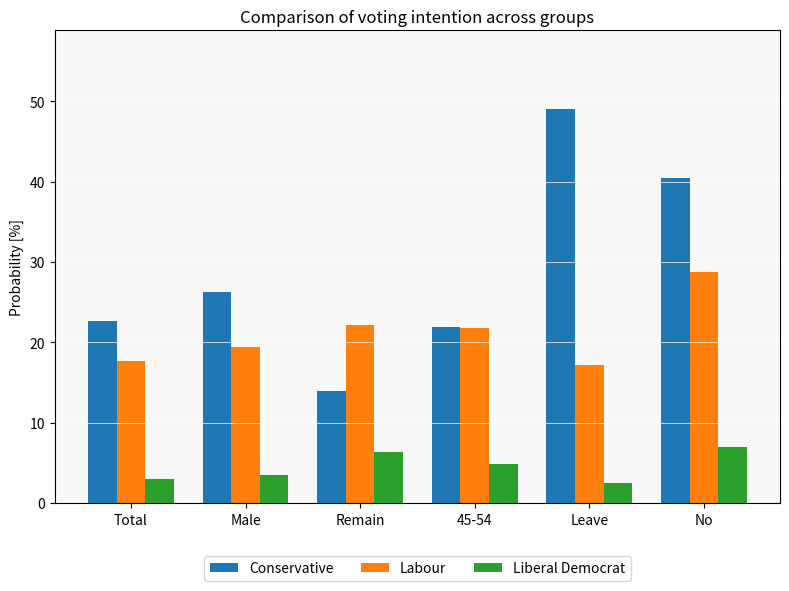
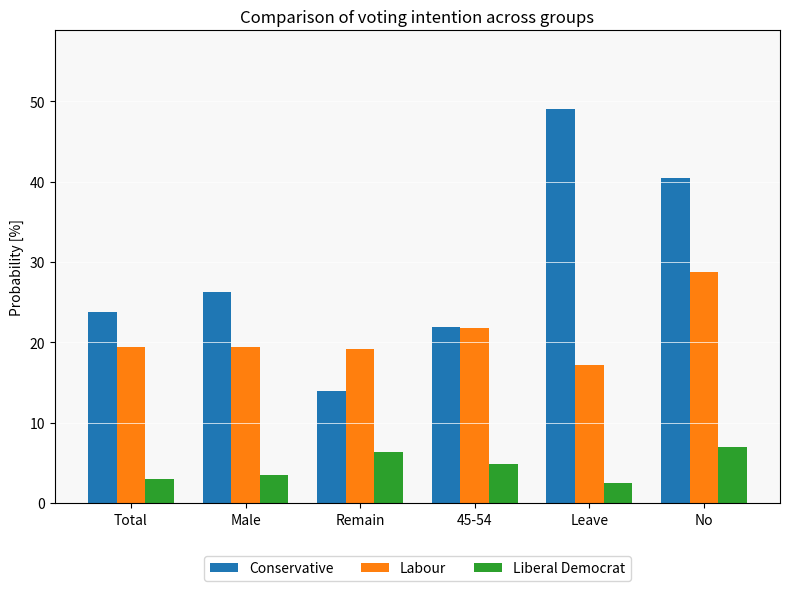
Conservative, Total: 23 -> 24
Labour, Total: 18 -> 19
Labour, Remain: 22 -> 19
